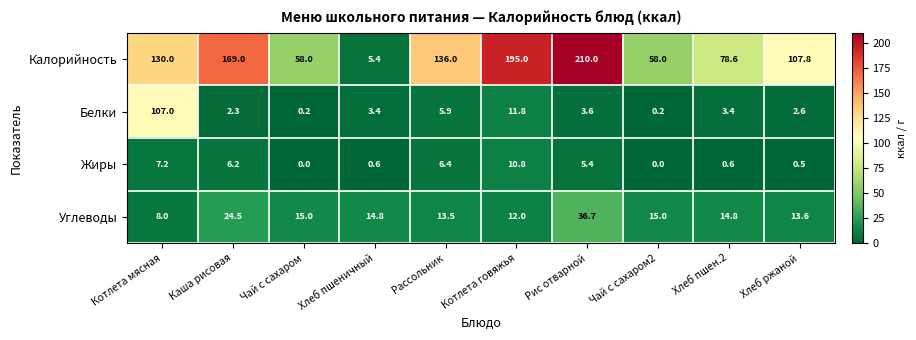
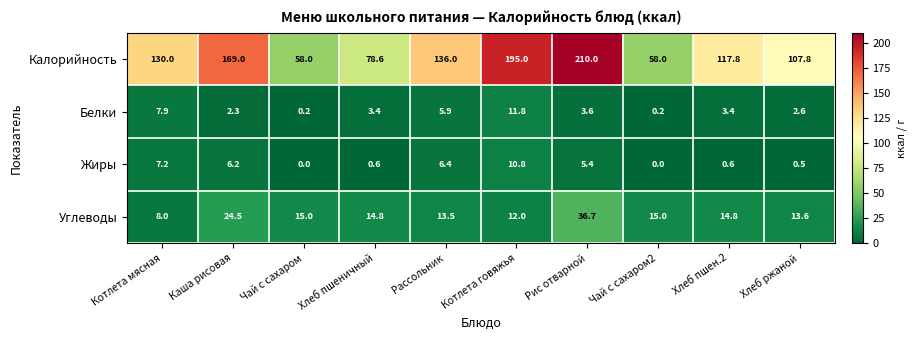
Калорийность, Хлеб пшеничный: 5.4 -> 78.6
Калорийность, Хлеб пшен.2: 78.6 -> 117.8
Белки, Котлета мясная: 107.0 -> 7.9
